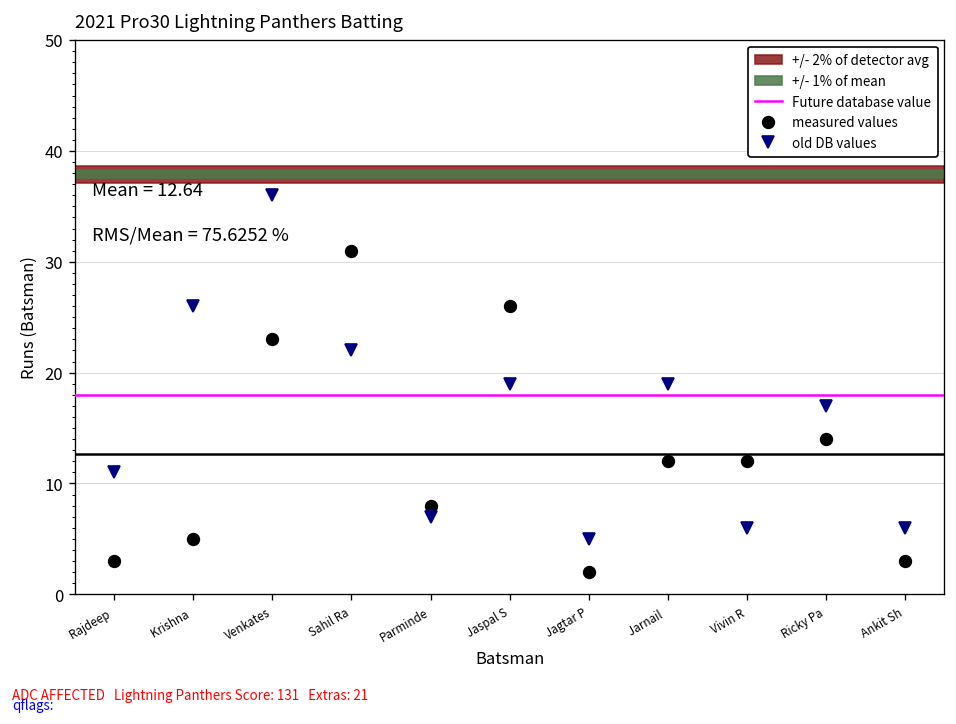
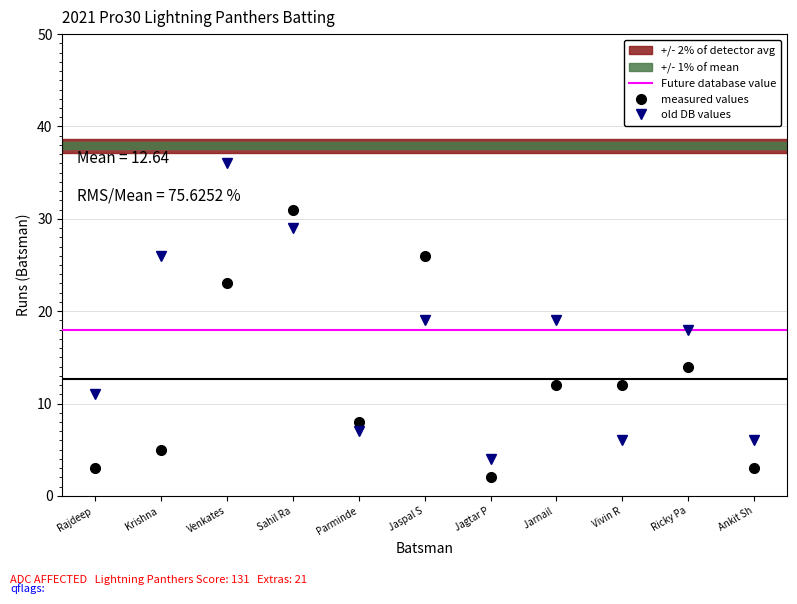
old DB values, Sahil Ra: 22 -> 29
old DB values, Jagtar P: 5 -> 4
old DB values, Ricky Pa: 17 -> 18
